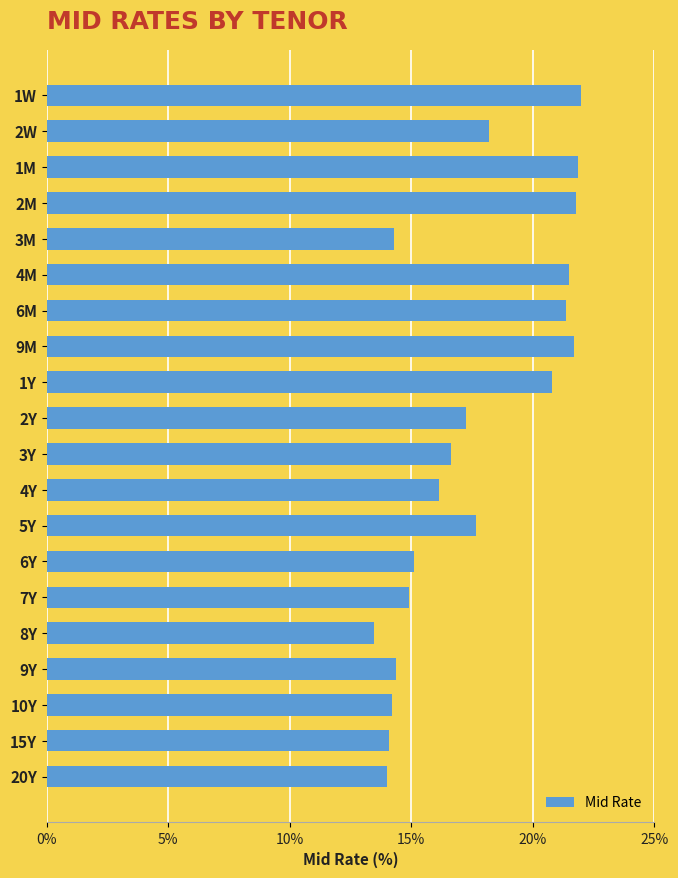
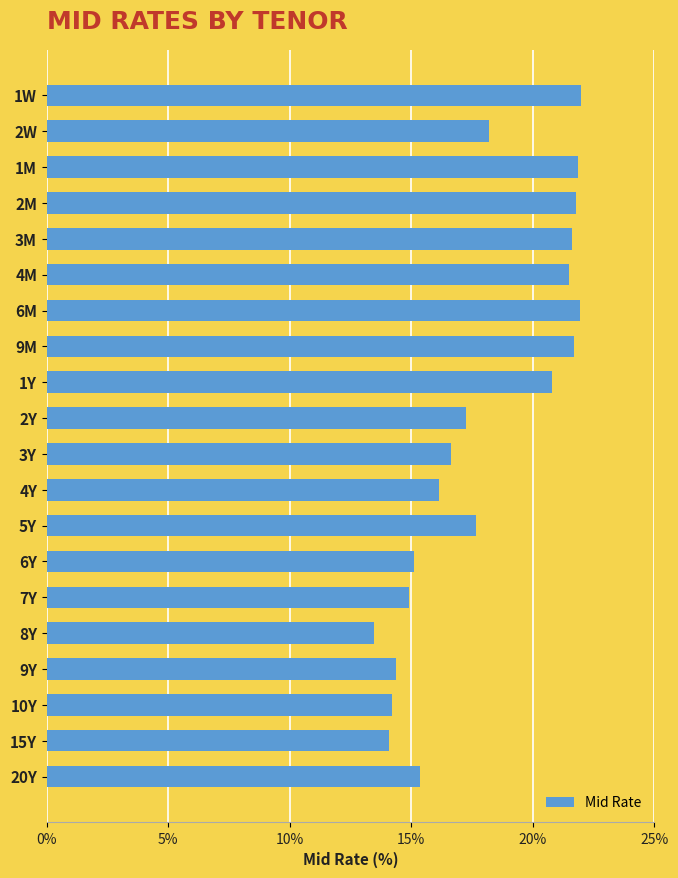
3M: 14.3% -> 21.6%
6M: 21.4% -> 21.9%
20Y: 14.0% -> 15.3%
